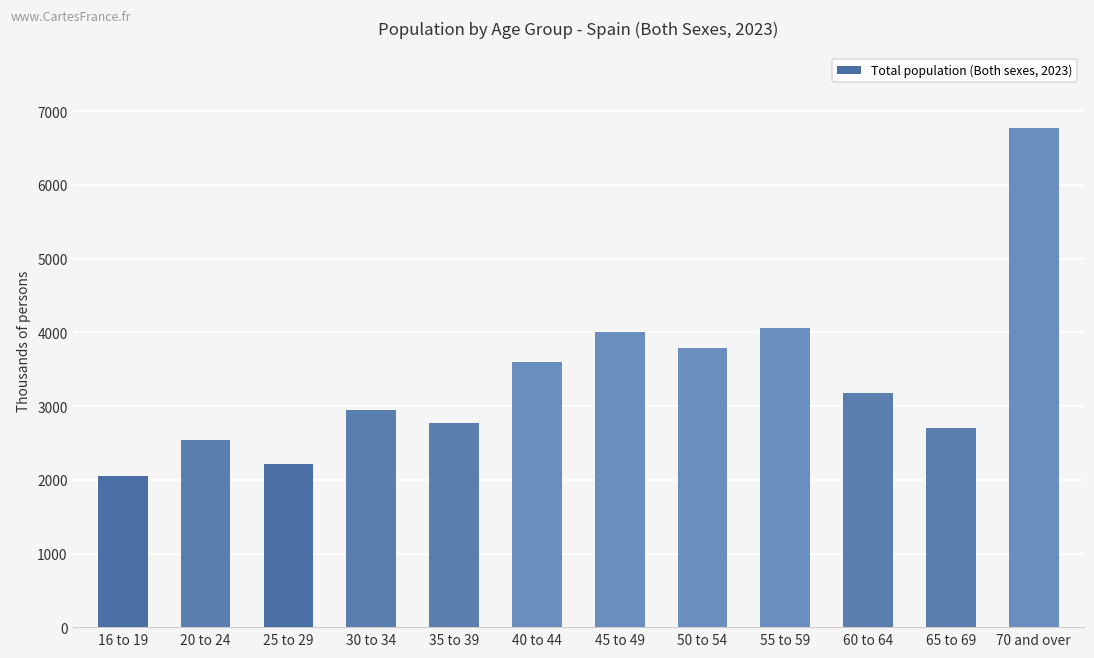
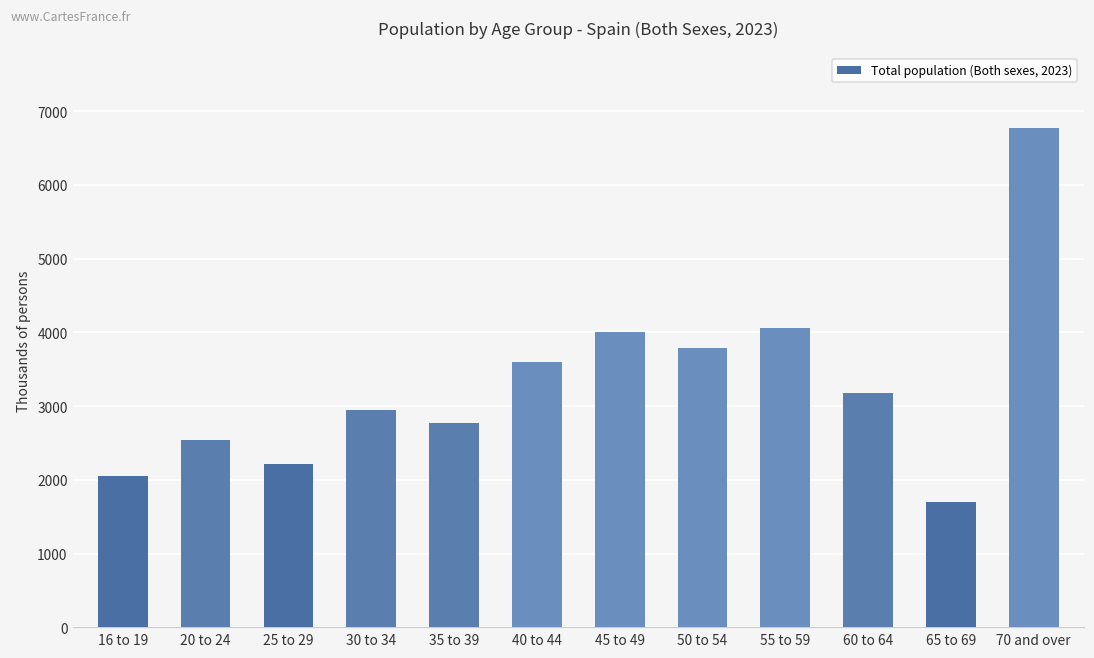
65 to 69: 2700 -> 1700
